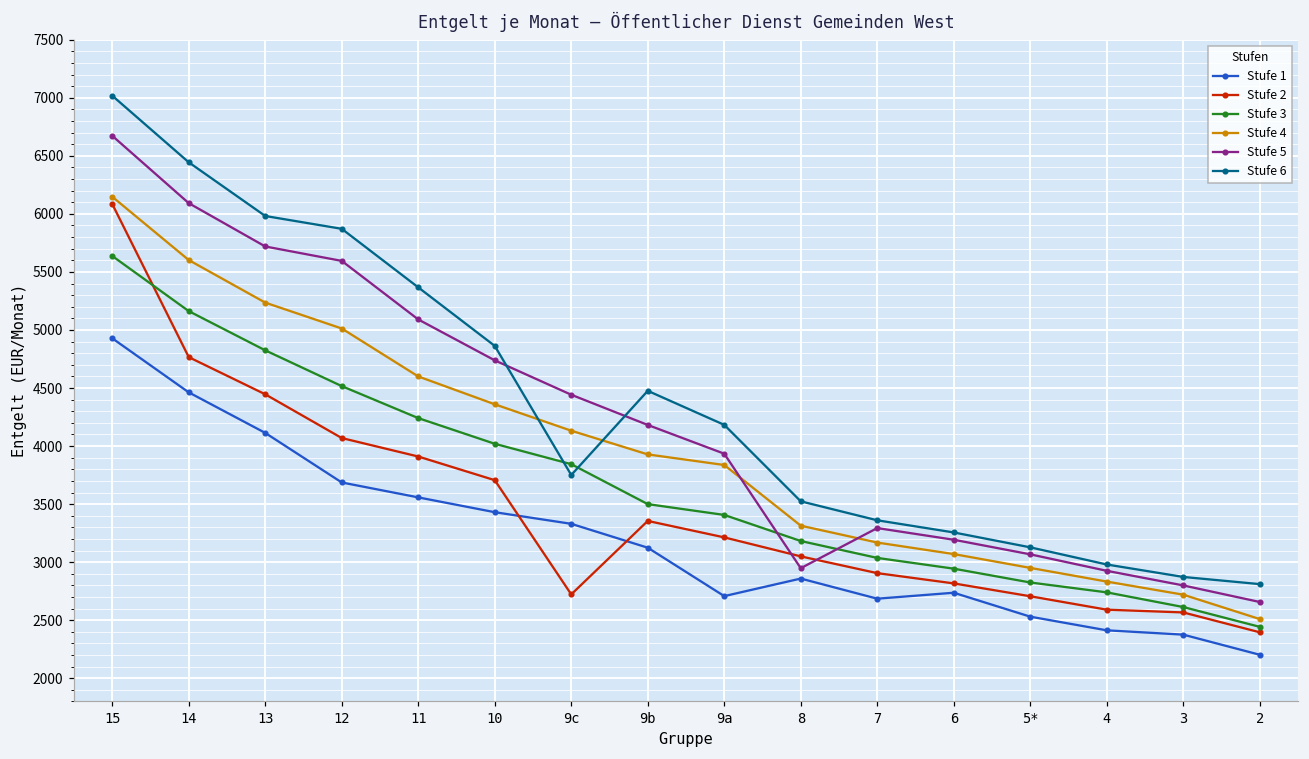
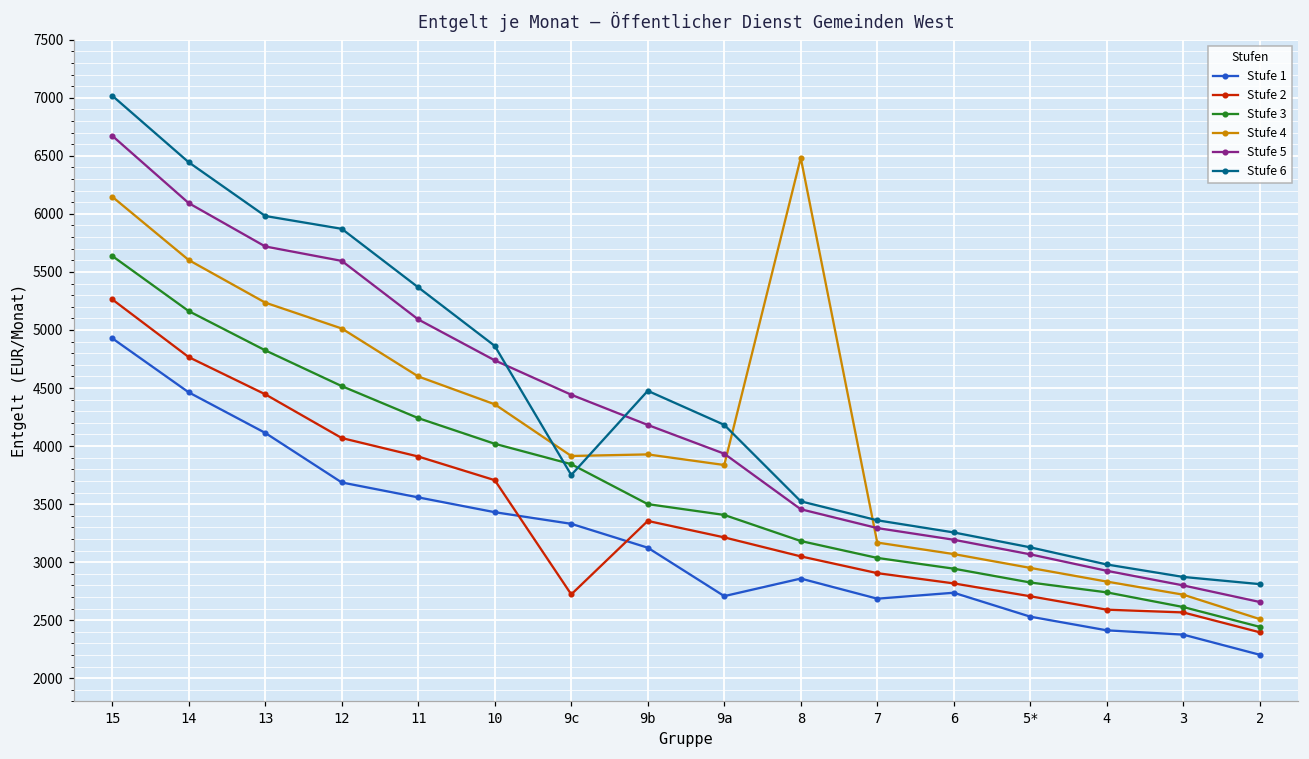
Stufe 2, 15: 6090 -> 5260
Stufe 4, 9c: 4130 -> 3910
Stufe 4, 8: 3310 -> 6480
Stufe 5, 8: 2950 -> 3460
